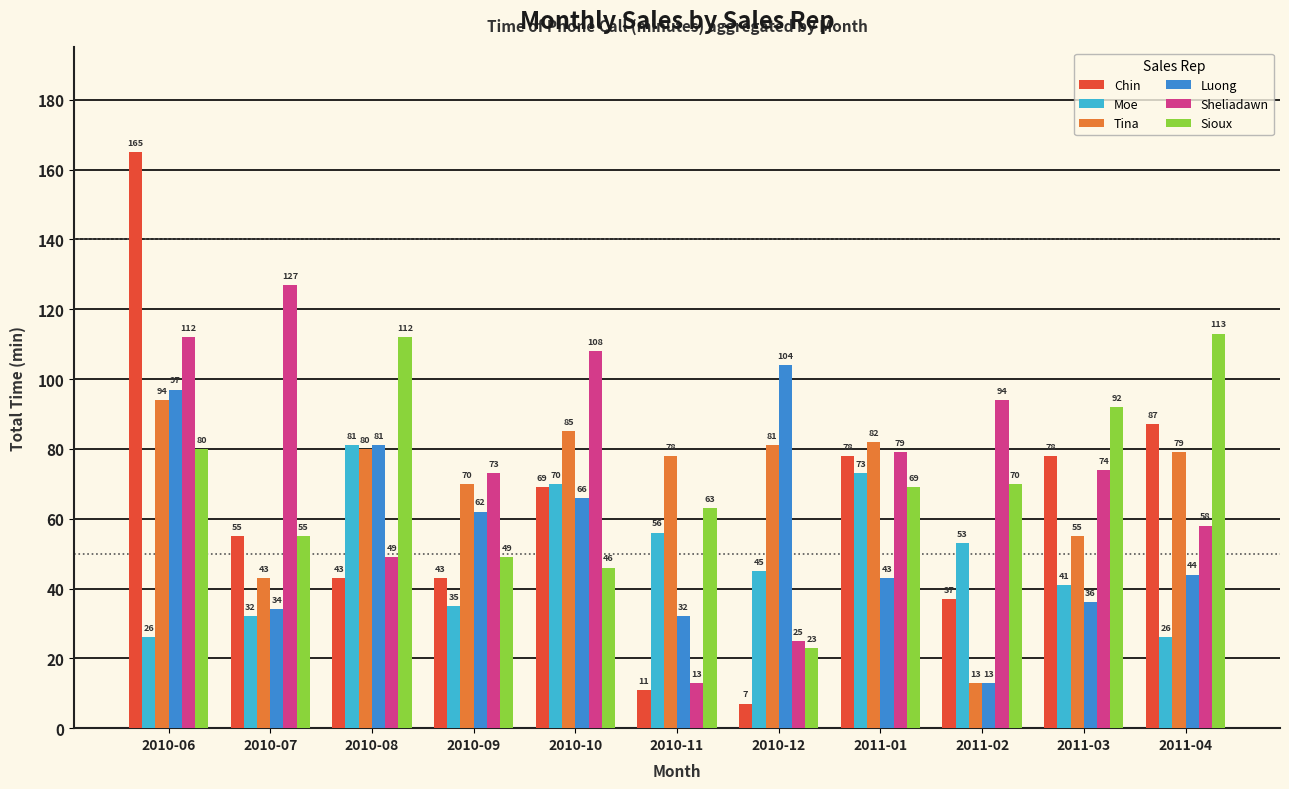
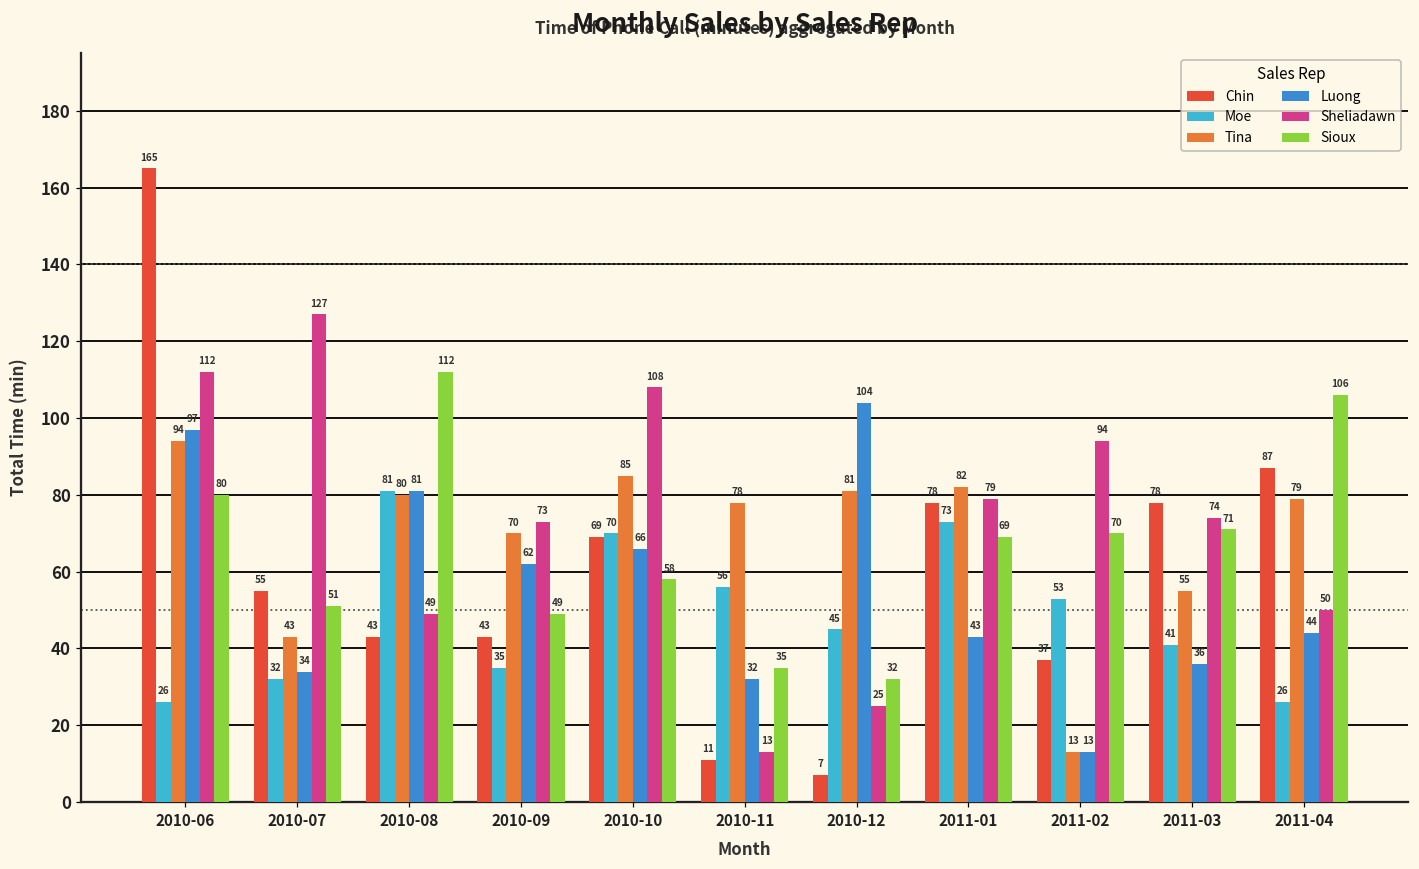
Sioux, 2010-07: 55 -> 51
Sioux, 2010-10: 46 -> 58
Sioux, 2010-11: 63 -> 35
Sioux, 2010-12: 23 -> 32
Sioux, 2011-03: 92 -> 71
Sheliadawn, 2011-04: 58 -> 50
Sioux, 2011-04: 113 -> 106
